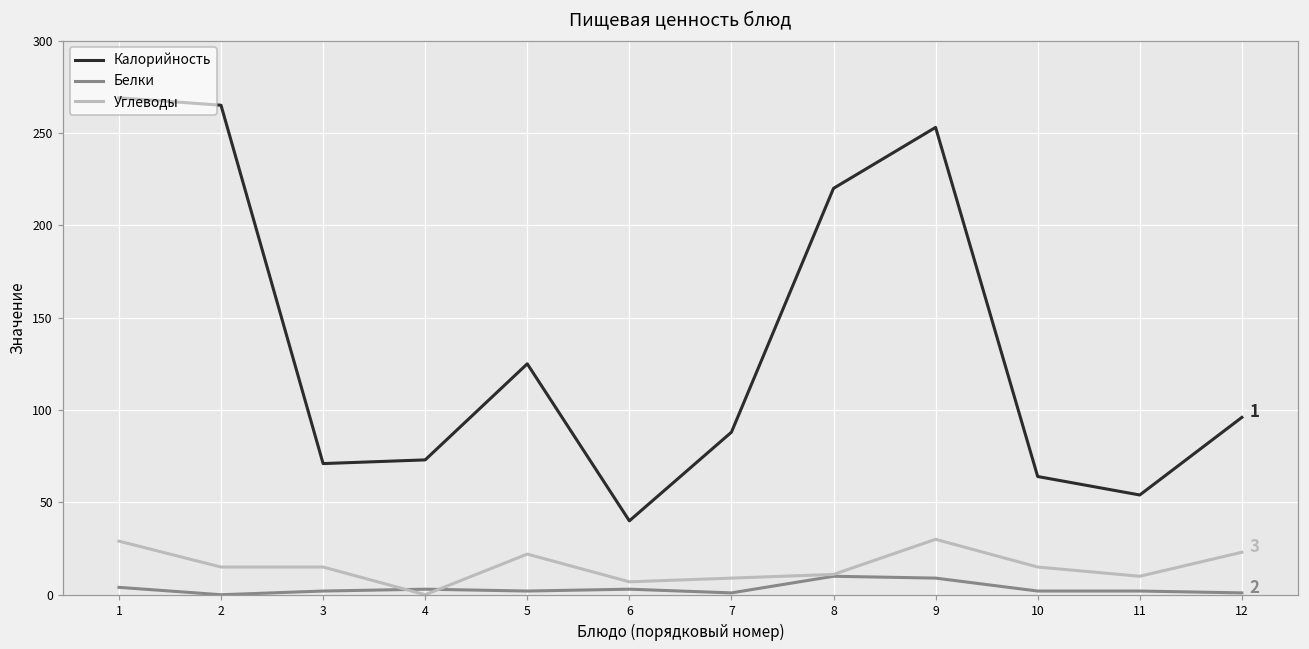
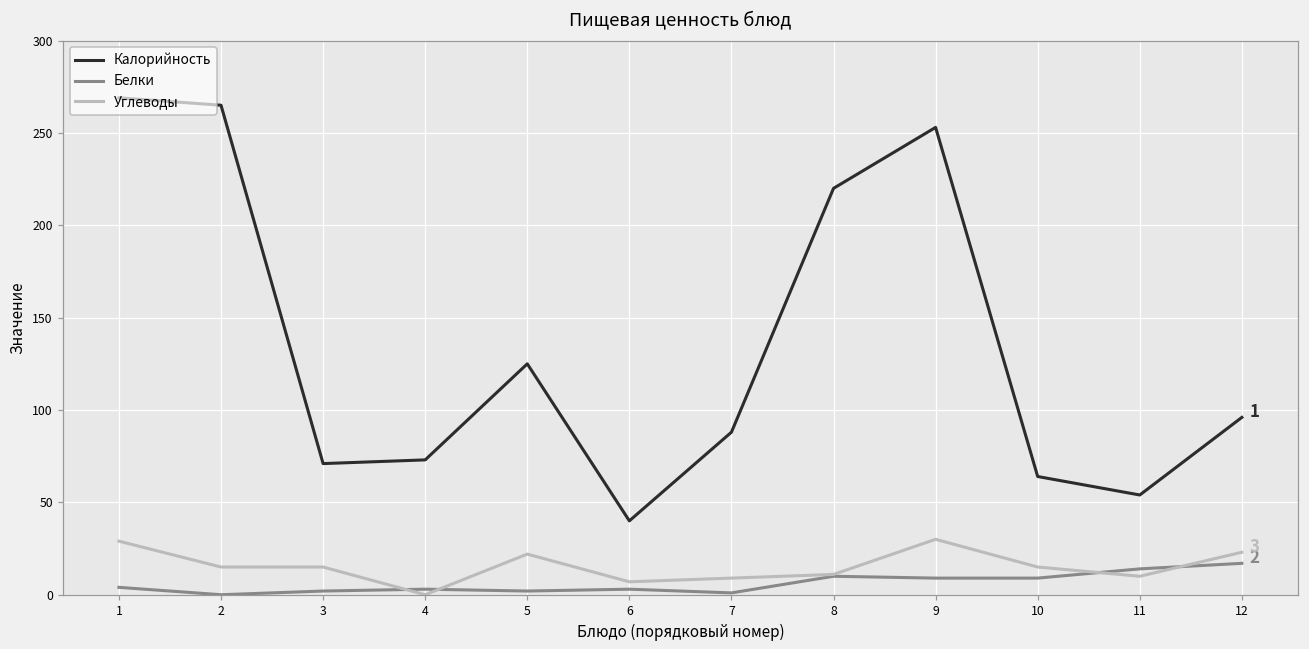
Белки, 10: 2 -> 9
Белки, 11: 2 -> 14
Белки, 12: 1 -> 17
